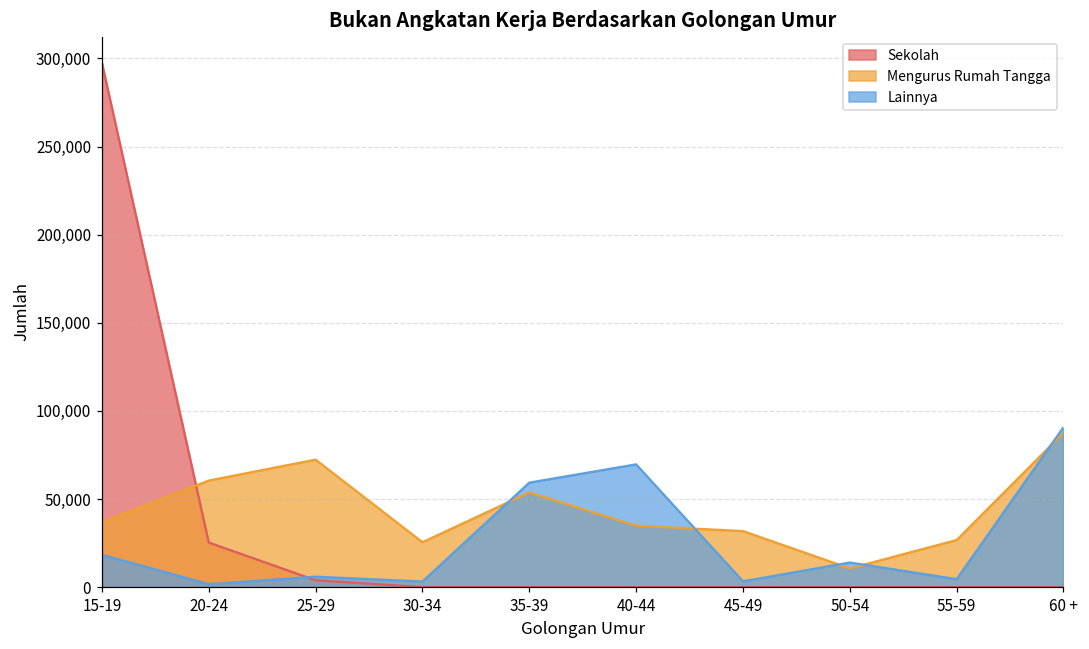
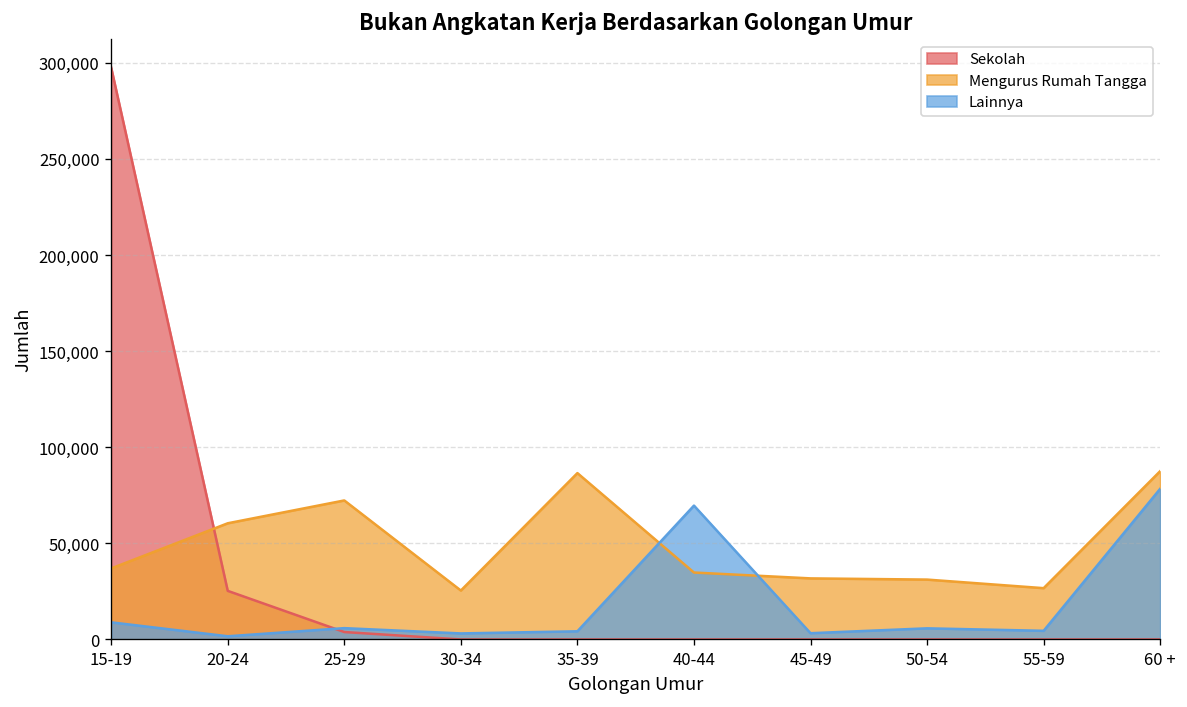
Lainnya, 15-19: 18,000 -> 9,000
Mengurus Rumah Tangga, 35-39: 54,000 -> 87,000
Lainnya, 35-39: 59,000 -> 4,000
Mengurus Rumah Tangga, 50-54: 11,000 -> 31,000
Lainnya, 50-54: 14,000 -> 6,000
Lainnya, 60 +: 91,000 -> 78,000
